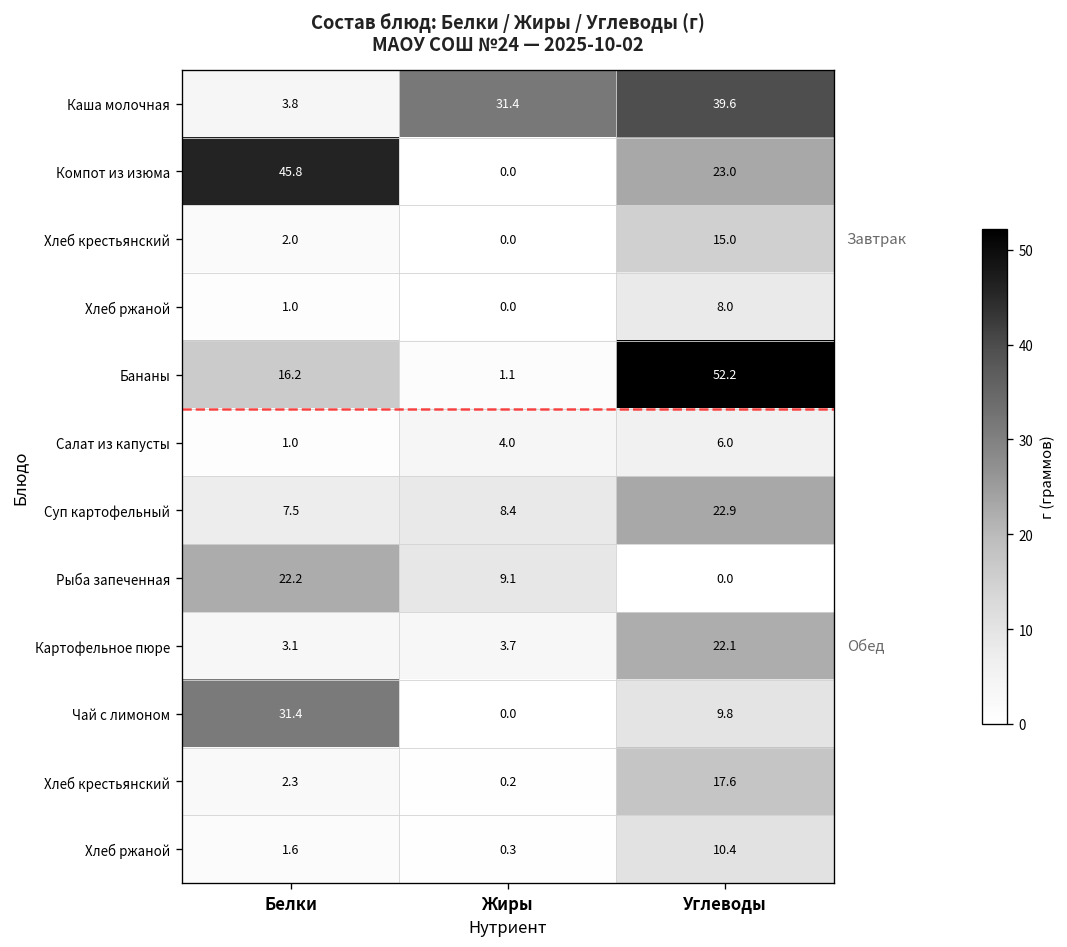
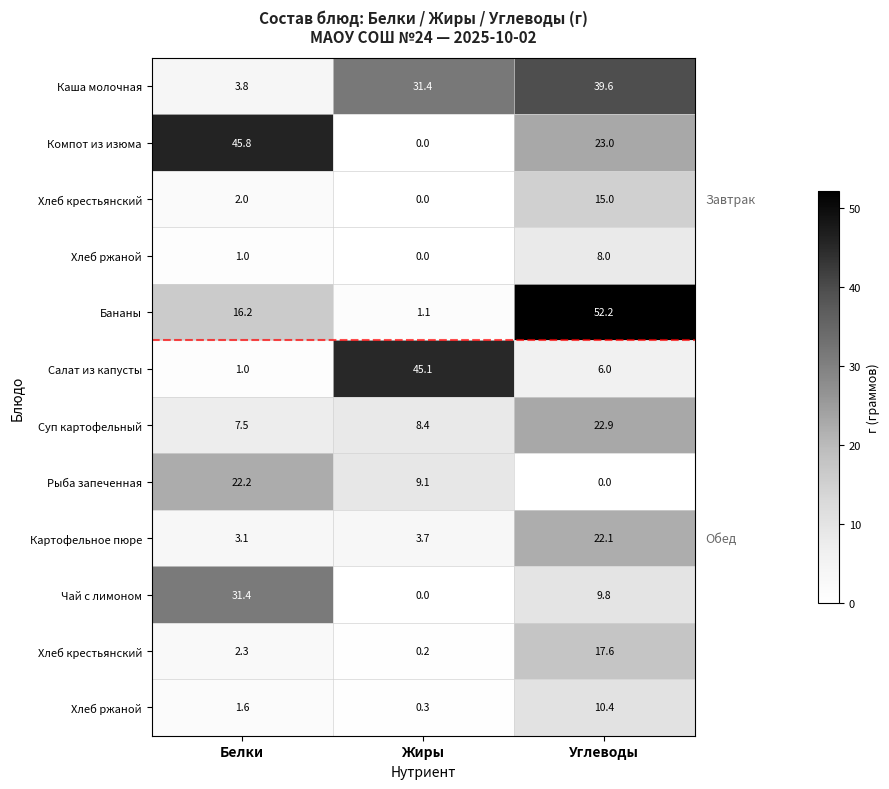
Салат из капусты, Жиры: 4.0 -> 45.1
